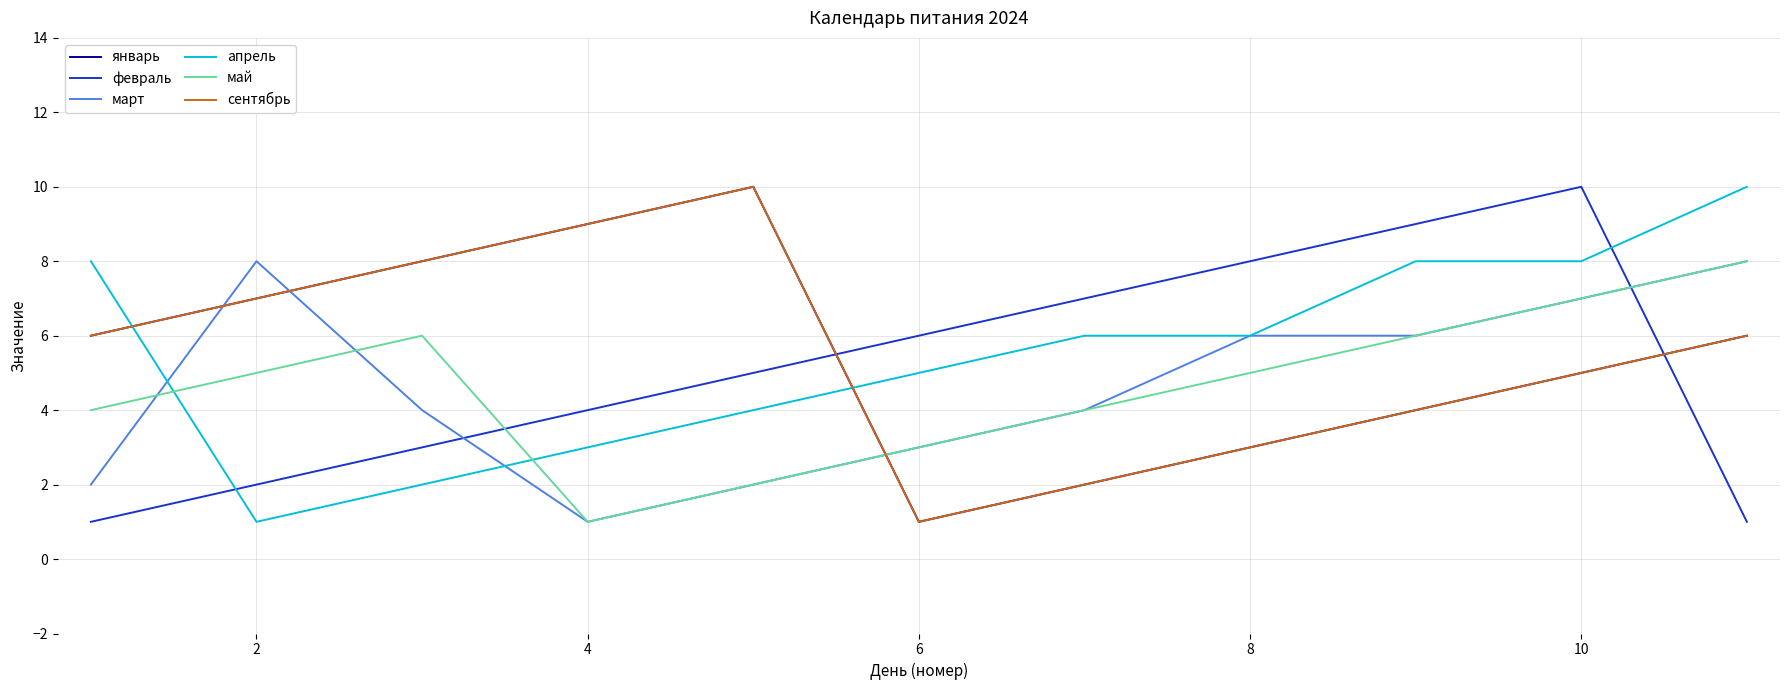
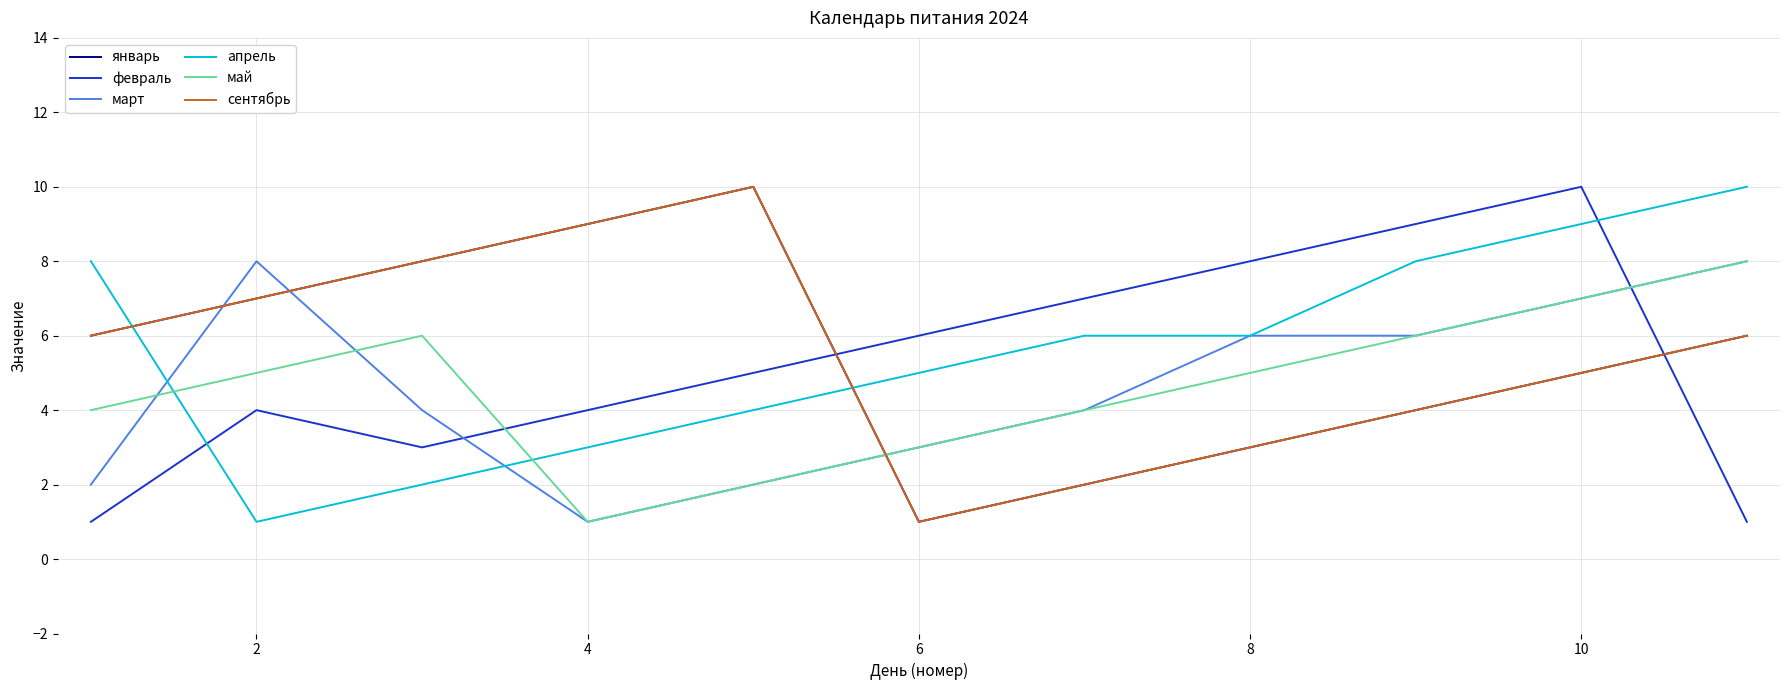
февраль, 2: 2 -> 4
апрель, 10: 8 -> 9
